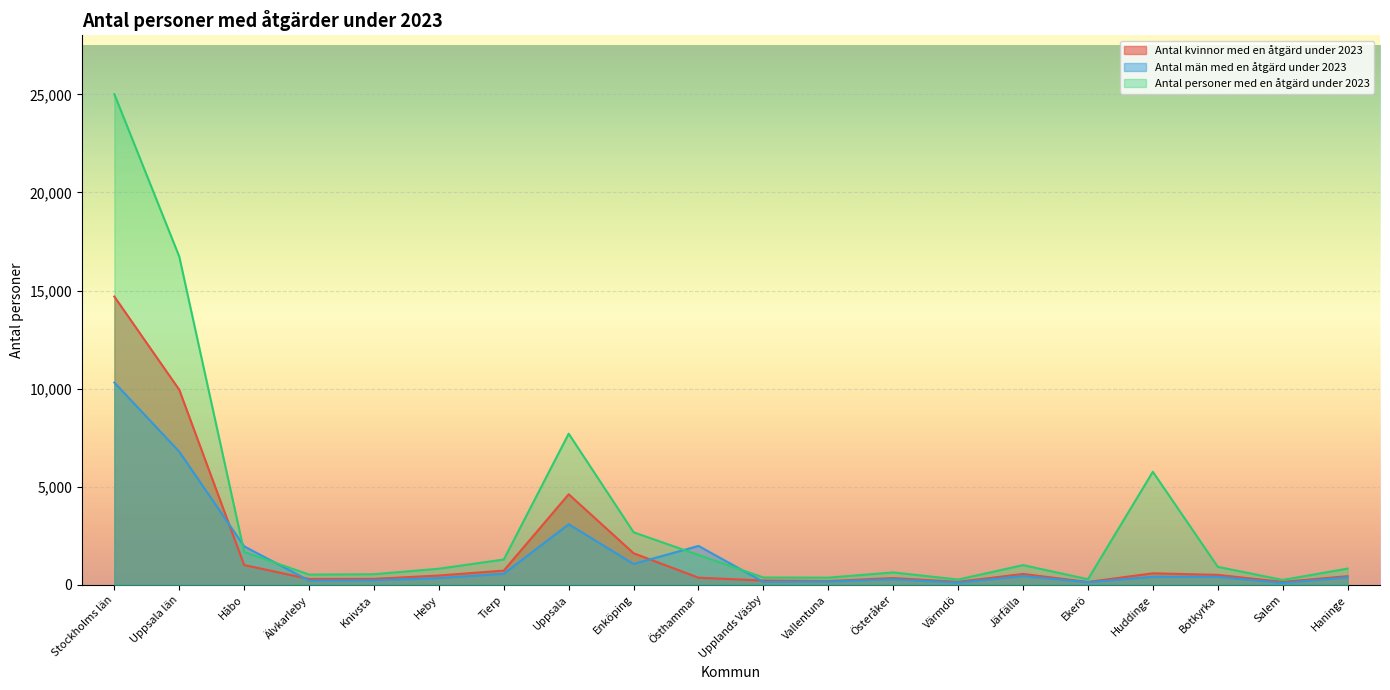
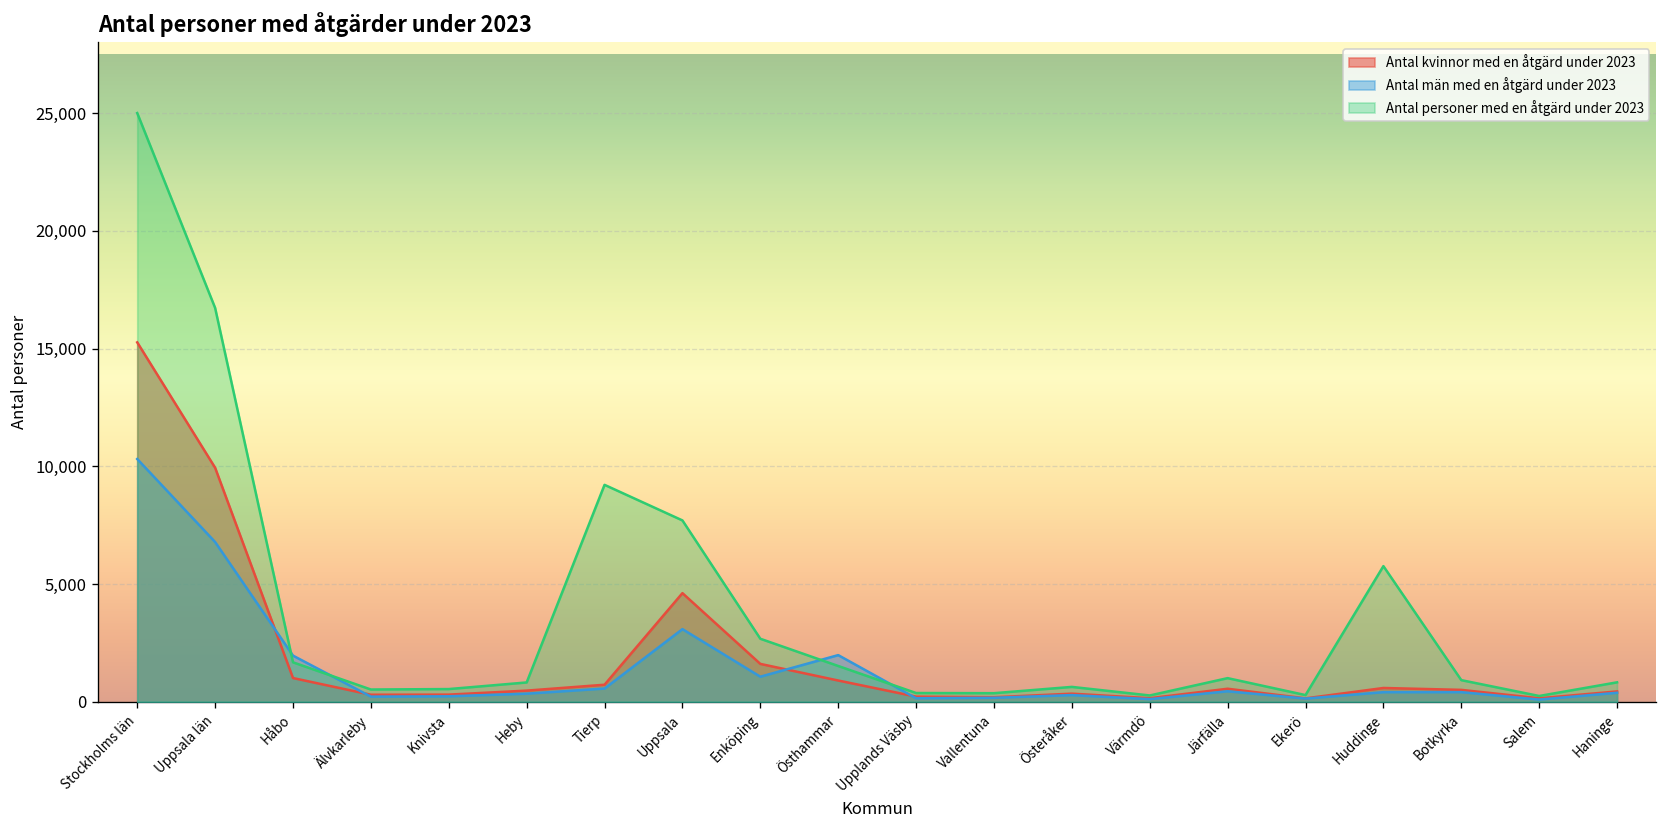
Antal kvinnor med en åtgärd under 2023, Stockholms län: 14,700 -> 15,300
Antal personer med en åtgärd under 2023, Tierp: 1,300 -> 9,200
Antal kvinnor med en åtgärd under 2023, Östhammar: 400 -> 900
